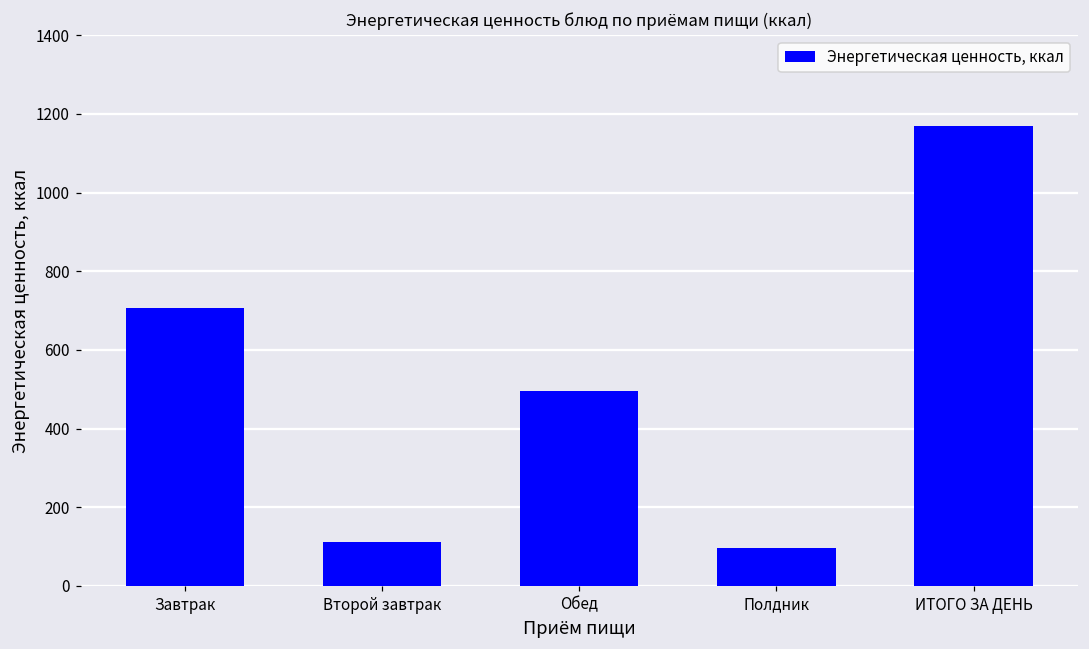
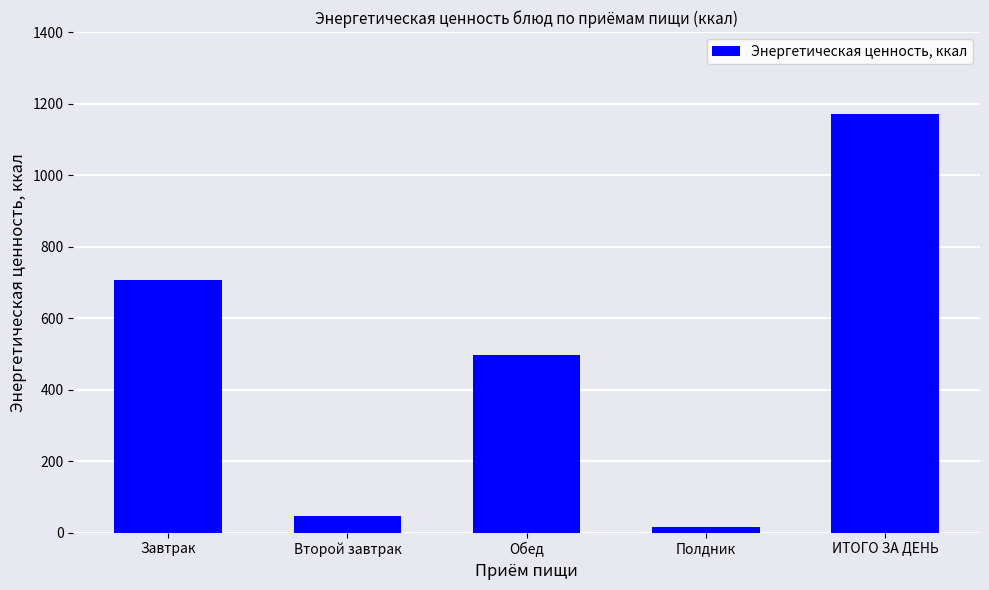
Второй завтрак: 110 -> 50
Полдник: 100 -> 20
